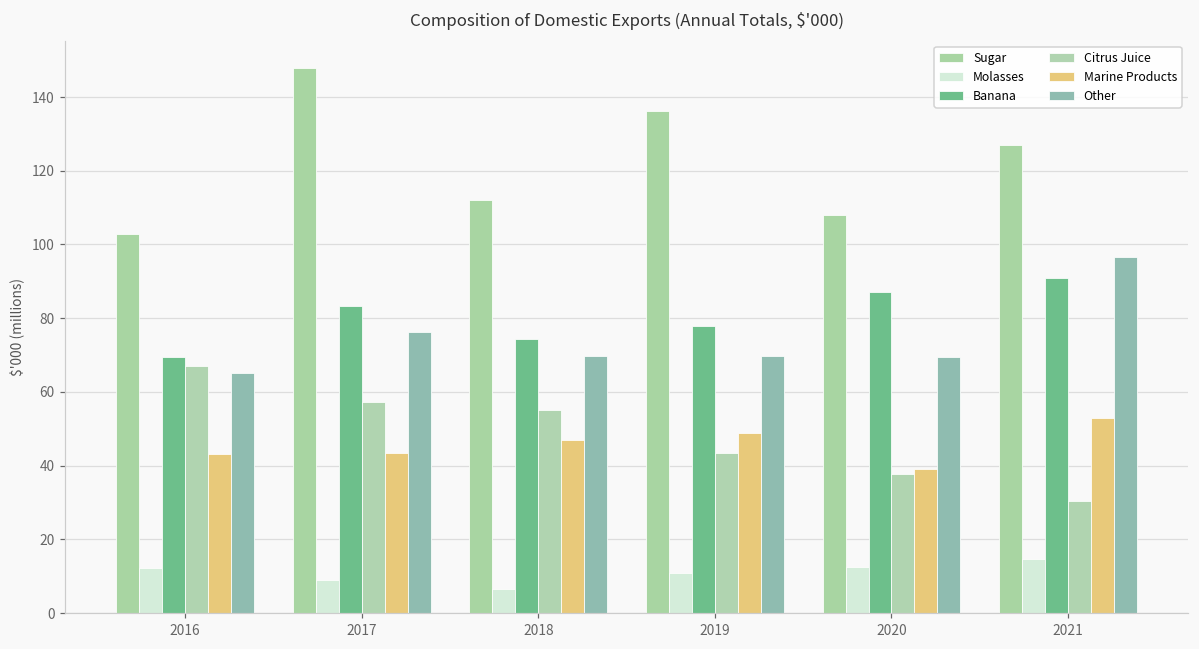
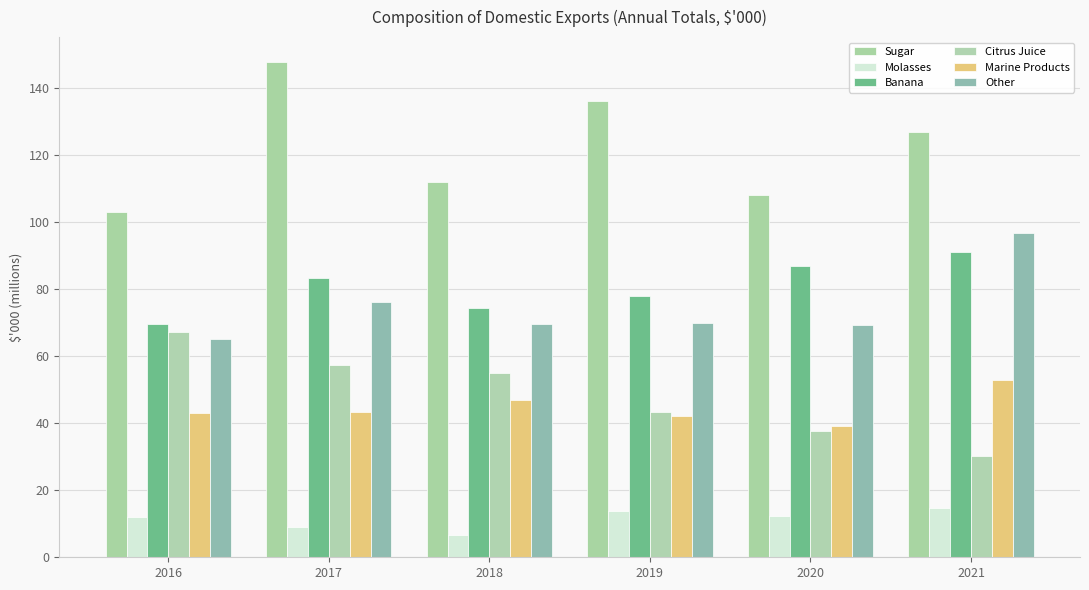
Molasses, 2019: 11 -> 14
Marine Products, 2019: 49 -> 42
